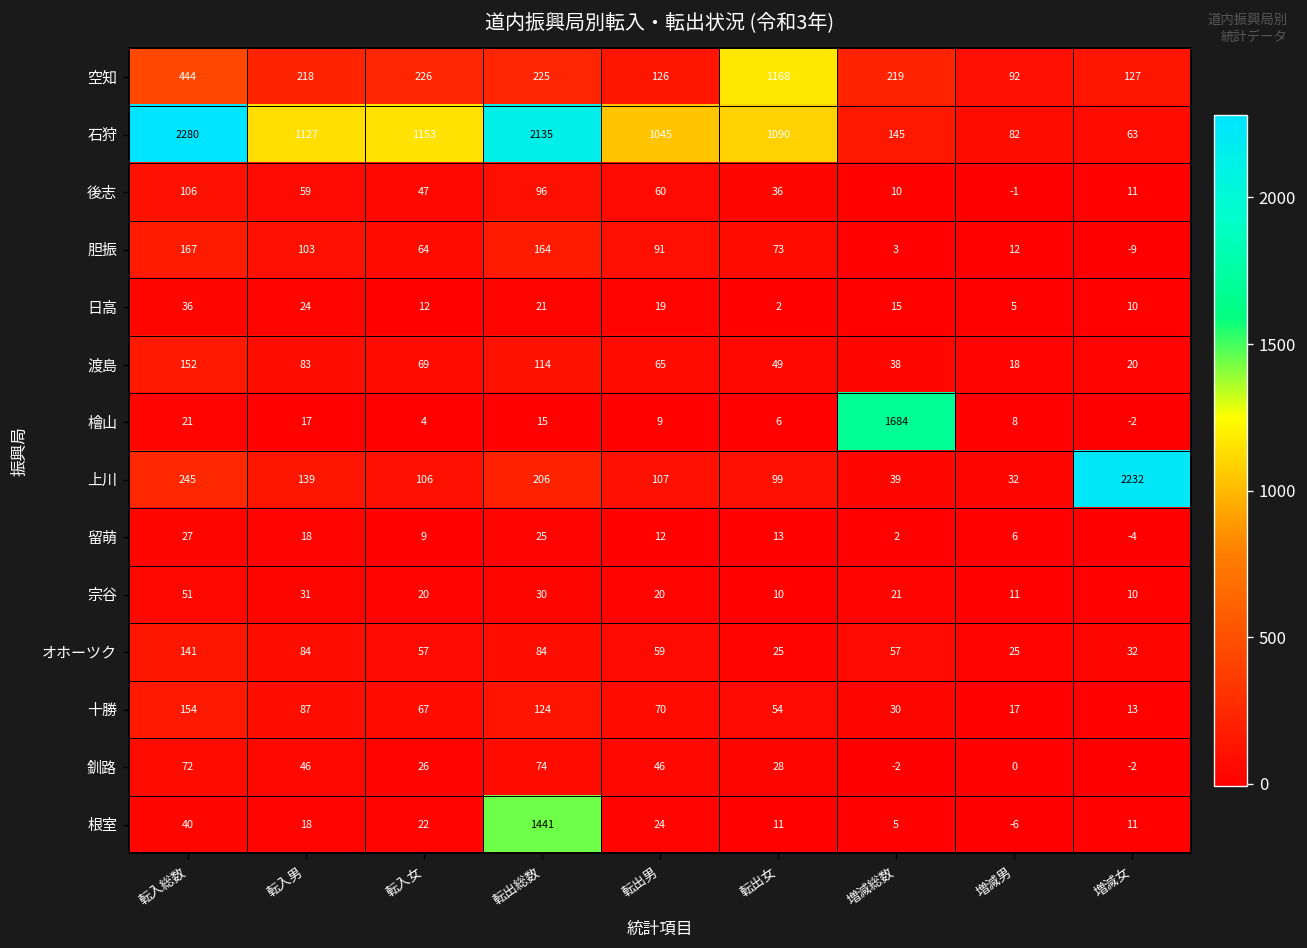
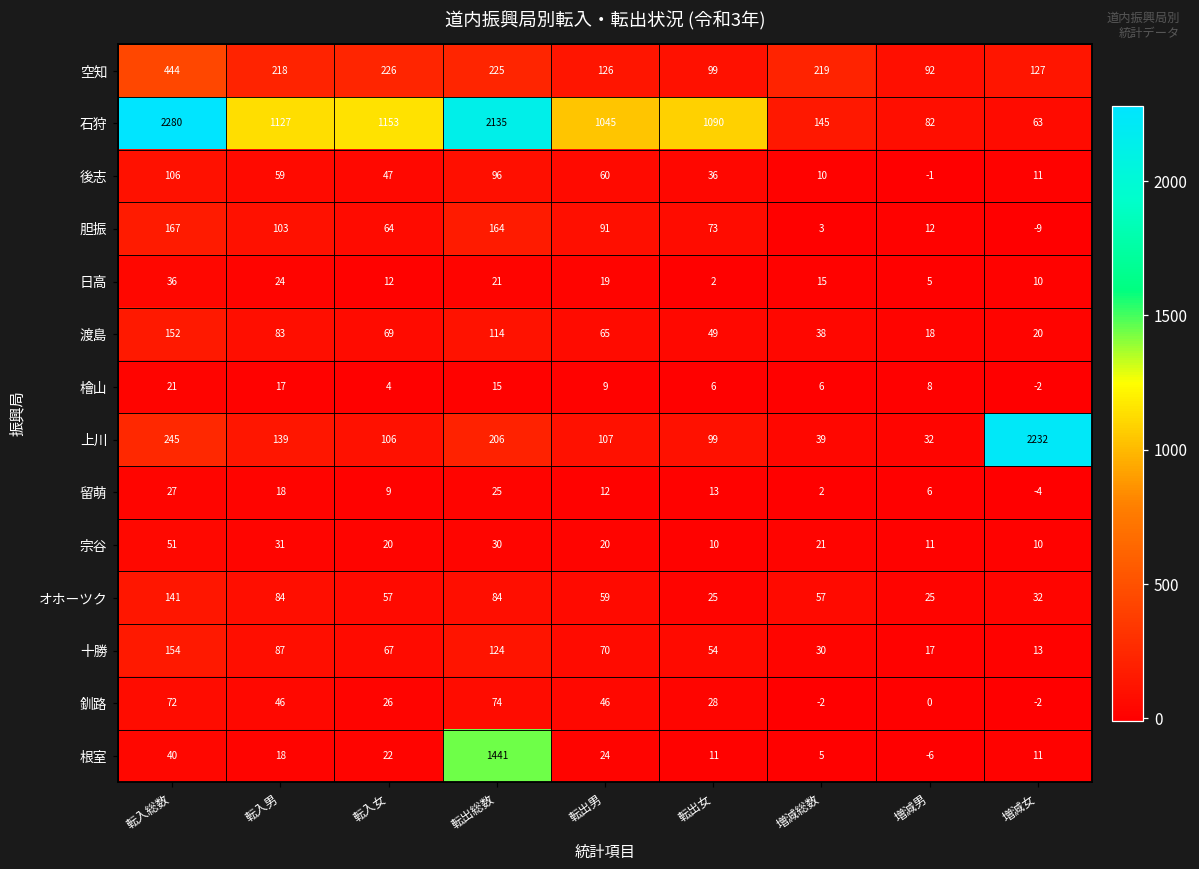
空知, 転出女: 1168 -> 99
檜山, 増減総数: 1684 -> 6
